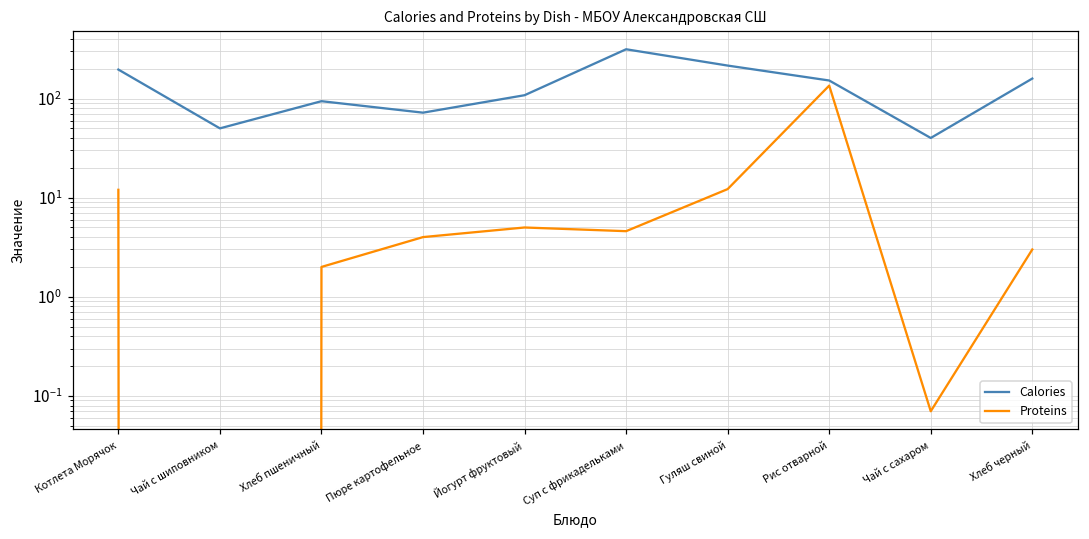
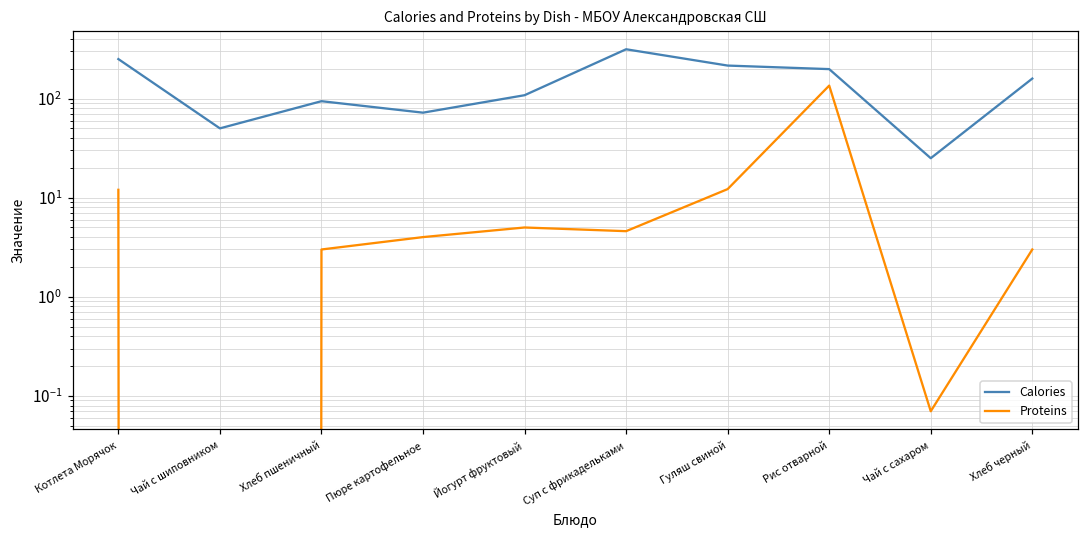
Calories, Котлета Морячок: 200 -> 250
Proteins, Хлеб пшеничный: 2 -> 3
Calories, Рис отварной: 150 -> 200
Calories, Чай с сахаром: 40 -> 25
